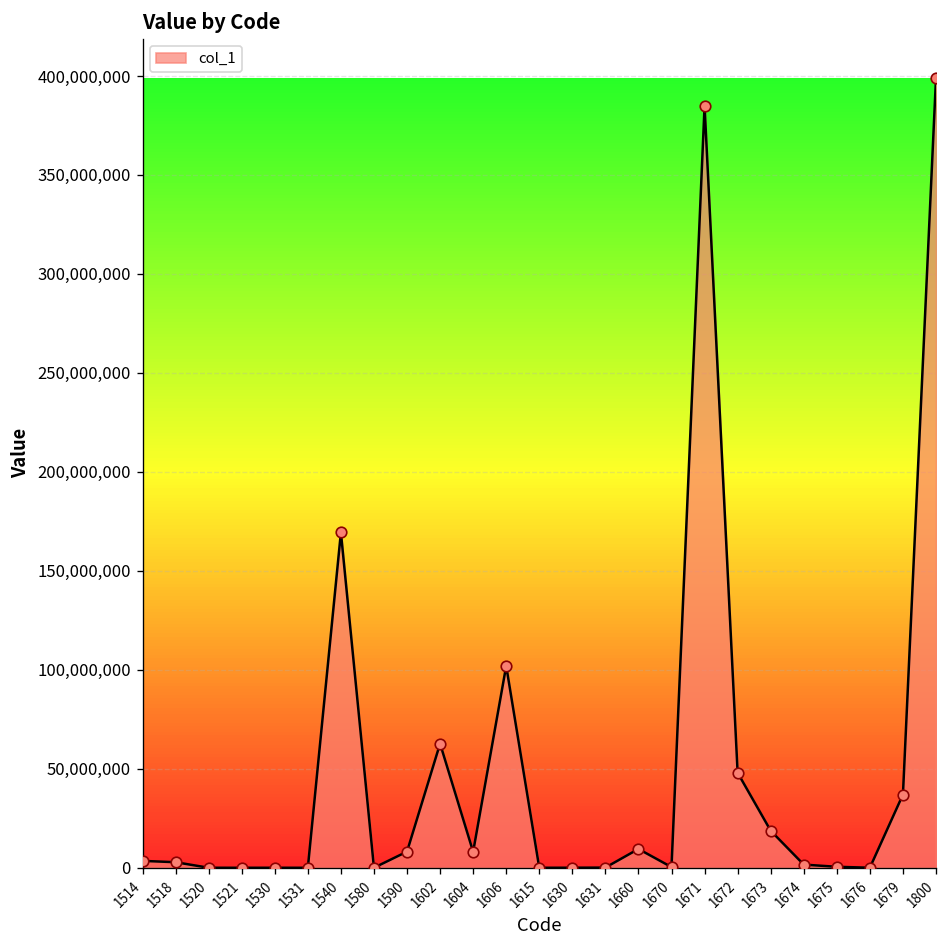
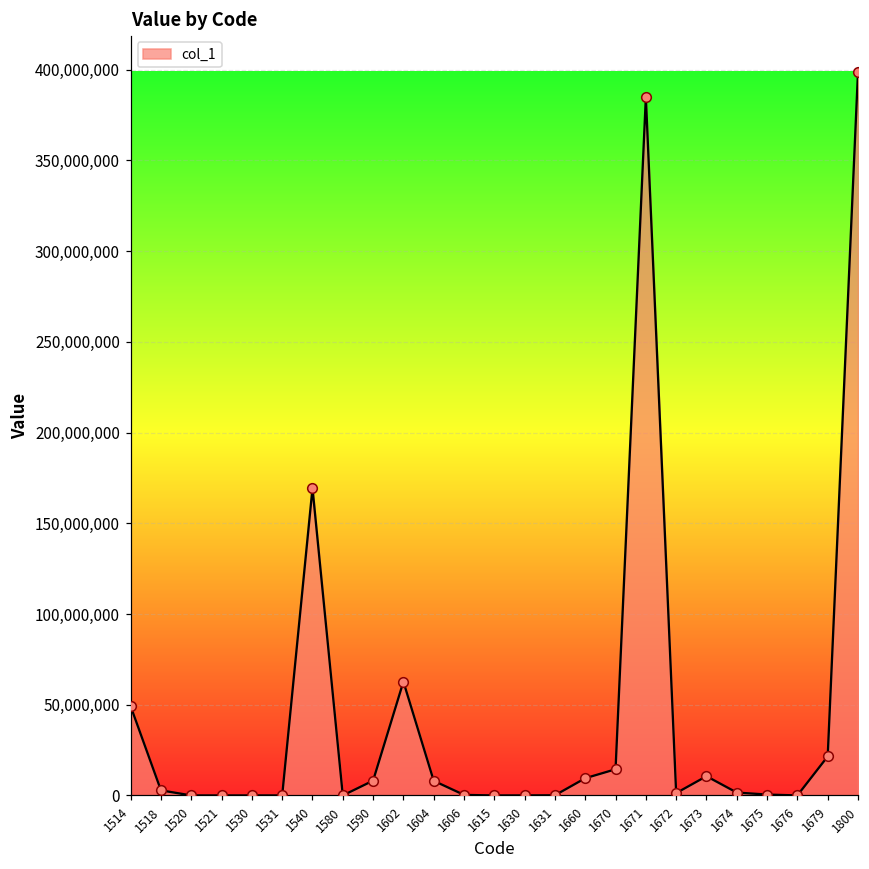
1514: 3,000,000 -> 49,000,000
1606: 102,000,000 -> 0
1670: 0 -> 14,000,000
1672: 48,000,000 -> 1,000,000
1673: 19,000,000 -> 11,000,000
1679: 37,000,000 -> 22,000,000
